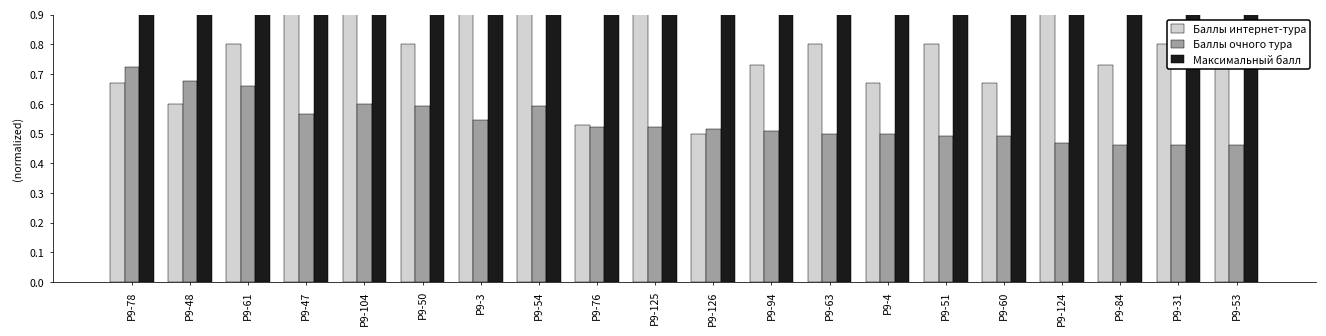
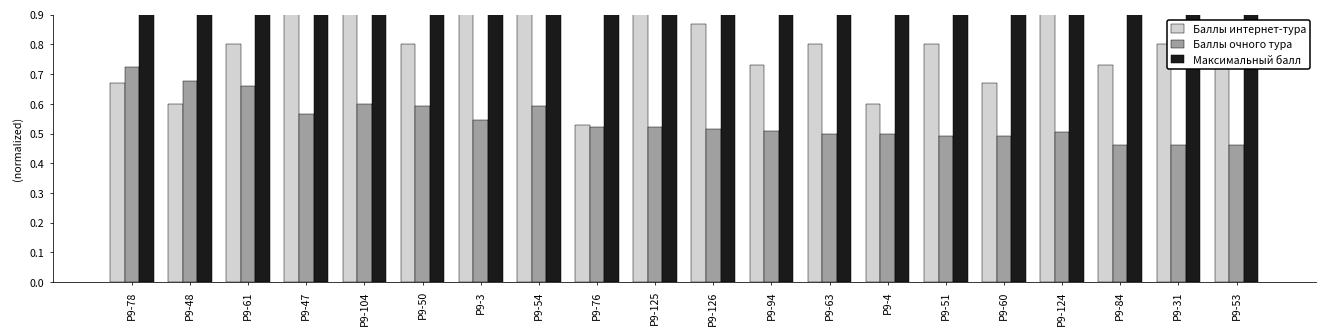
Баллы интернет-тура, Р9-126: 0.50 -> 0.87
Баллы интернет-тура, Р9-4: 0.67 -> 0.60
Баллы очного тура, Р9-124: 0.47 -> 0.51
